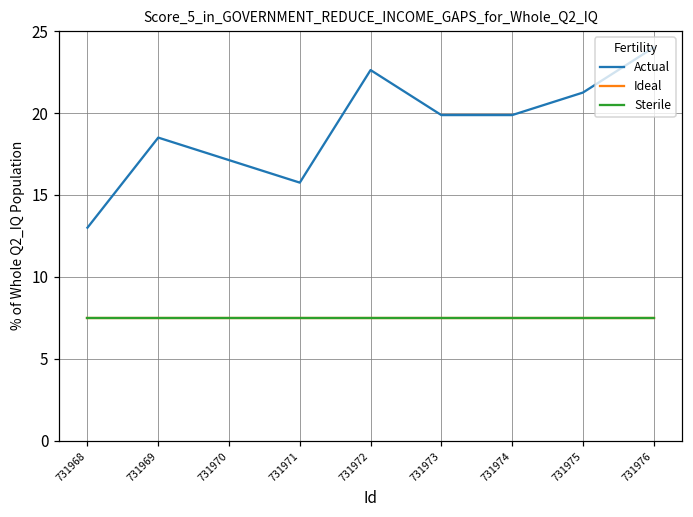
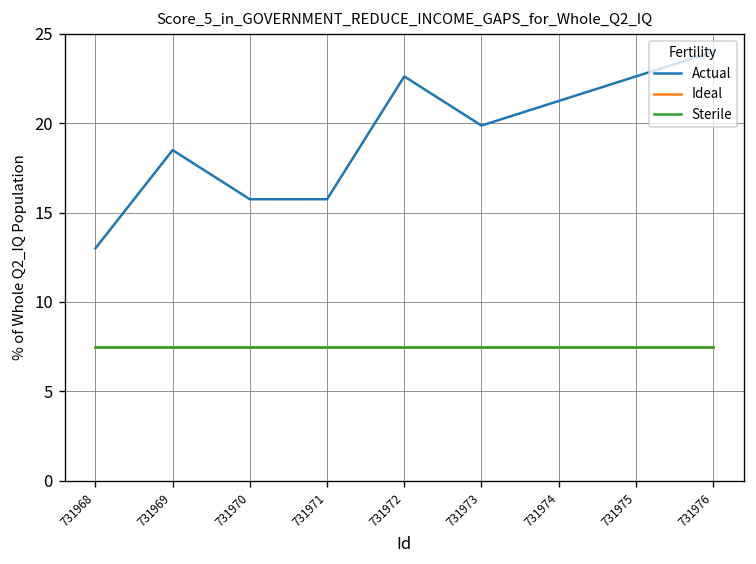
Actual, 731970: 17.1 -> 15.8
Actual, 731974: 19.9 -> 21.3
Actual, 731975: 21.3 -> 22.6
